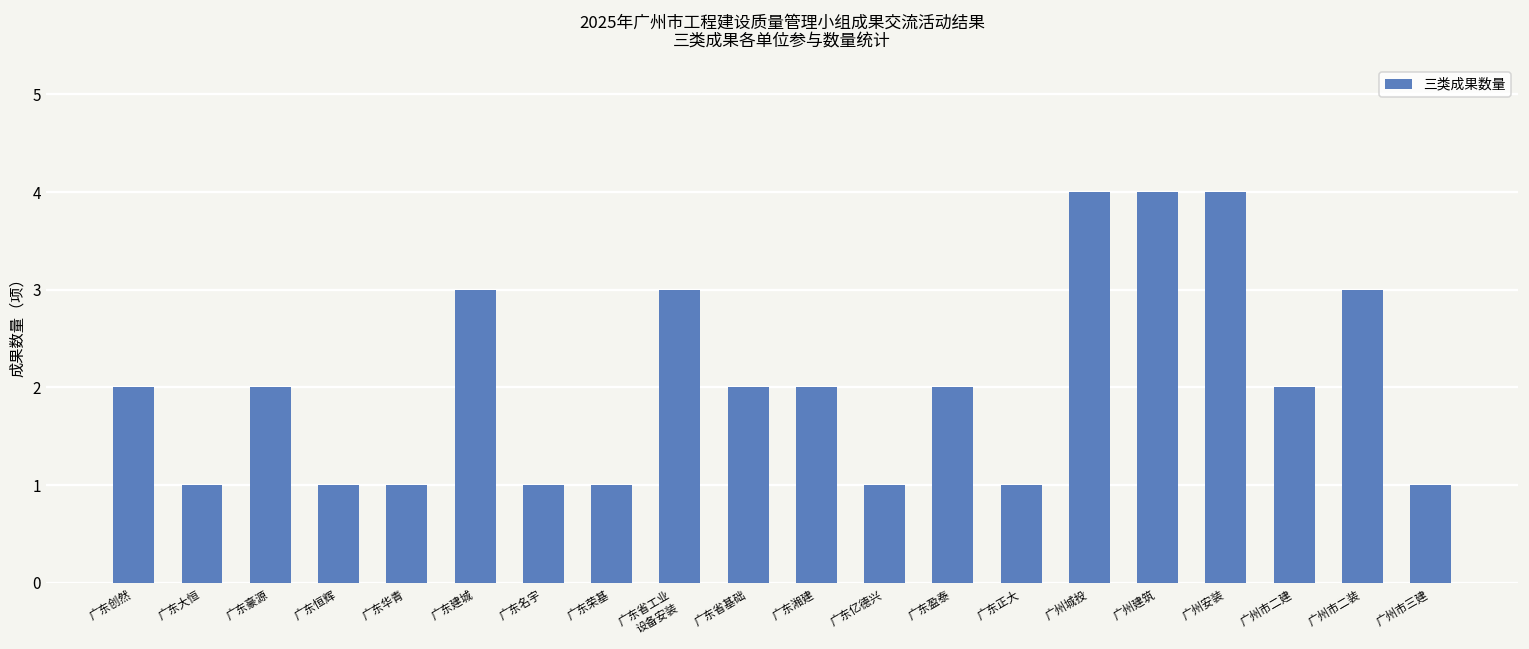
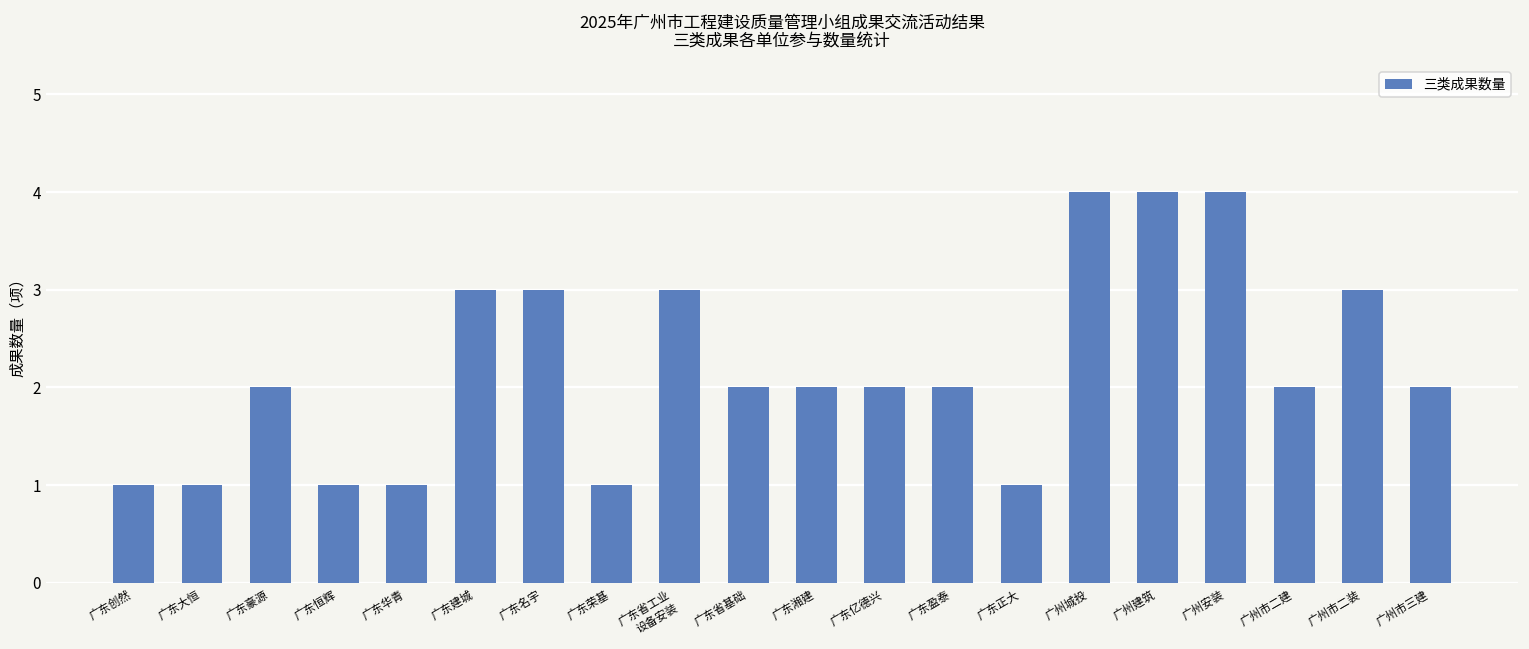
广东创然: 2 -> 1
广东名宇: 1 -> 3
广东亿德兴: 1 -> 2
广州市三建: 1 -> 2
